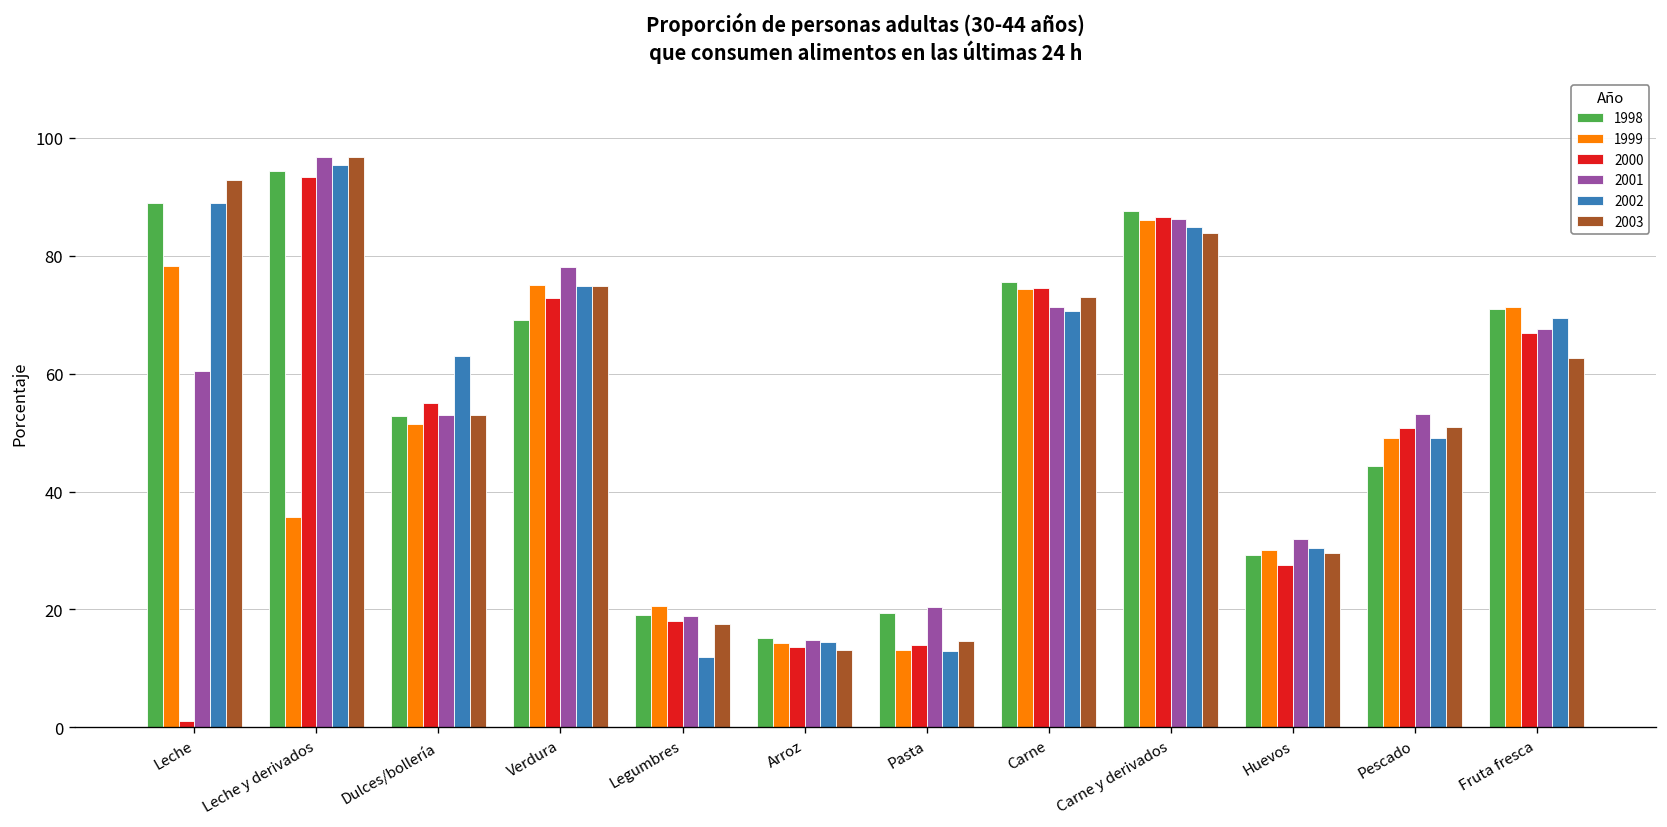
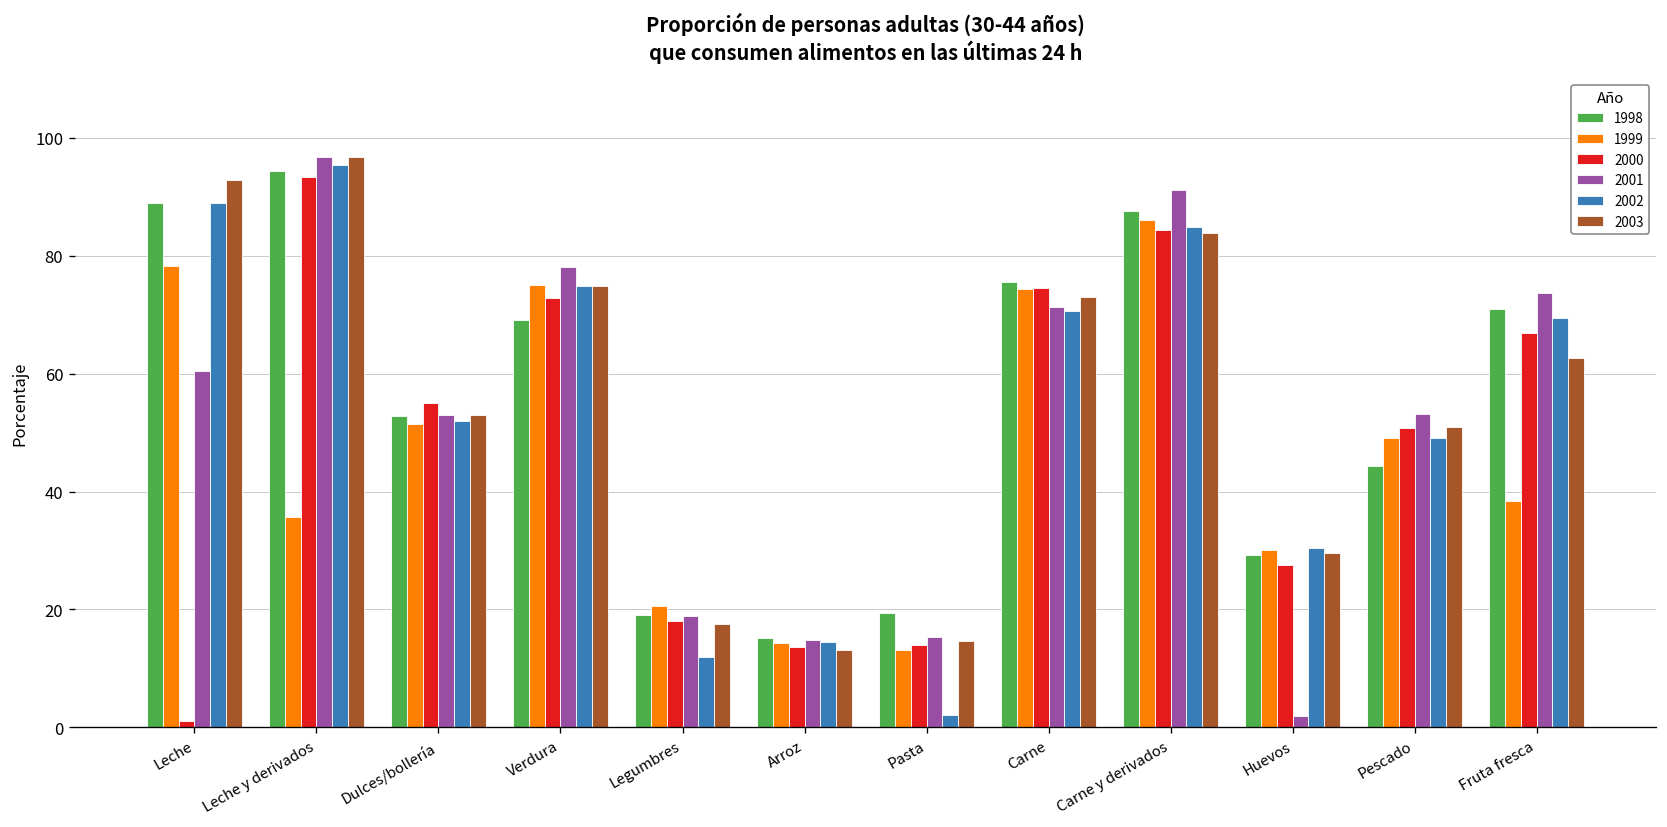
2002, Dulces/bollería: 63 -> 52
2001, Pasta: 21 -> 15
2002, Pasta: 13 -> 2
2000, Carne y derivados: 87 -> 84
2001, Carne y derivados: 86 -> 91
2001, Huevos: 32 -> 2
1999, Fruta fresca: 71 -> 38
2001, Fruta fresca: 68 -> 74
